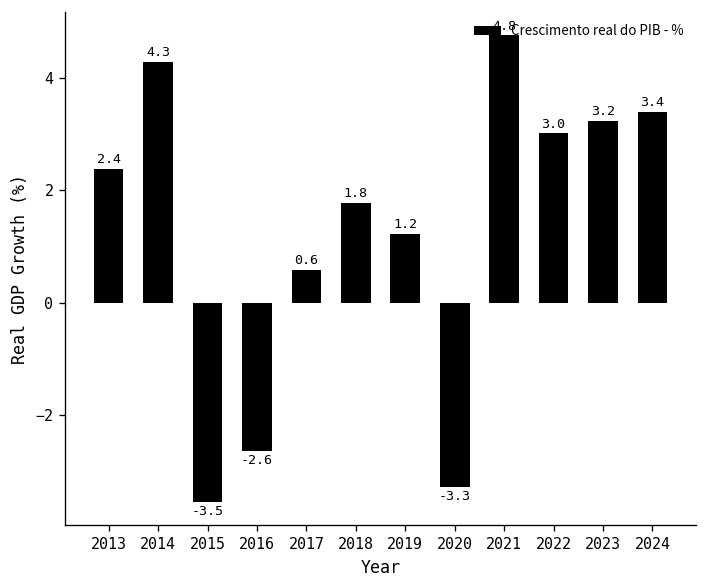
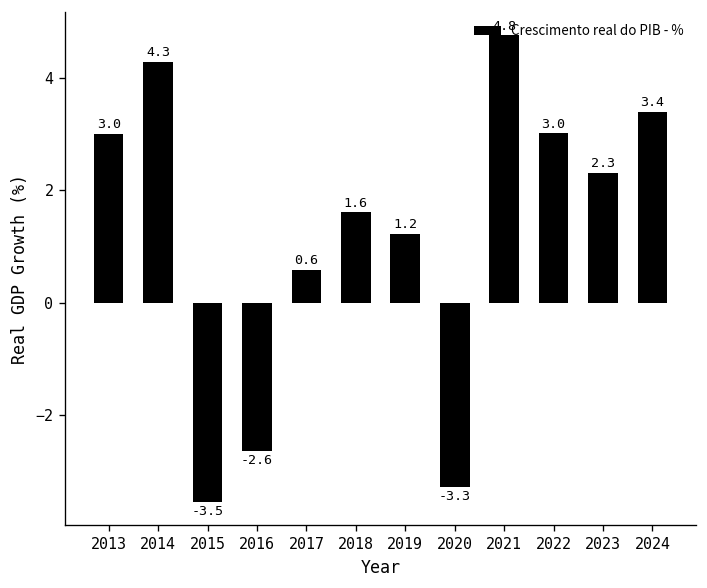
2013: 2.4 -> 3.0
2018: 1.8 -> 1.6
2023: 3.2 -> 2.3
